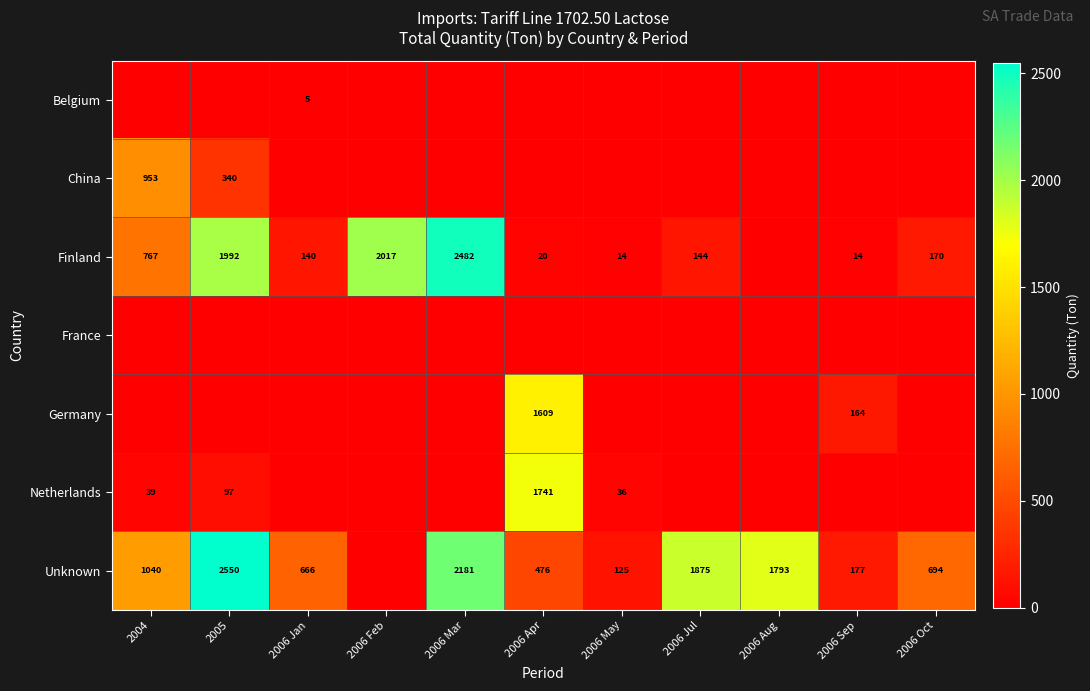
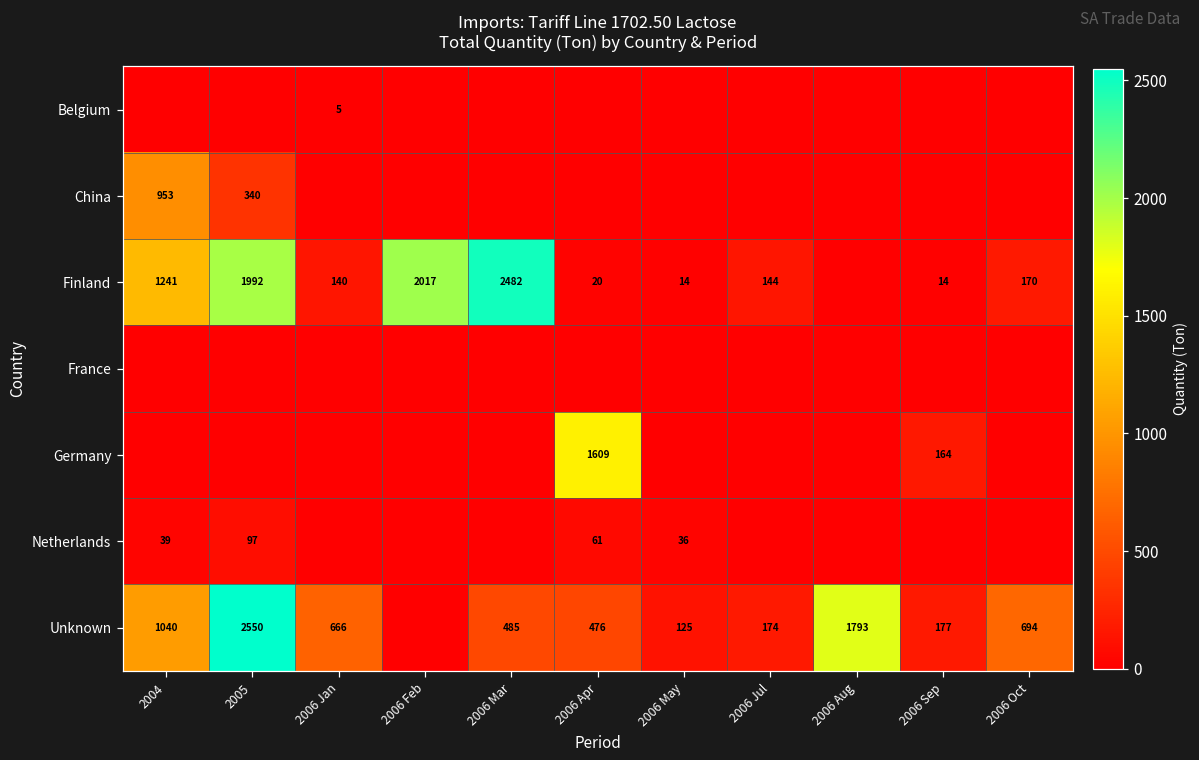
Finland, 2004: 767 -> 1241
Netherlands, 2006 Apr: 1741 -> 61
Unknown, 2006 Mar: 2181 -> 485
Unknown, 2006 Jul: 1875 -> 174
